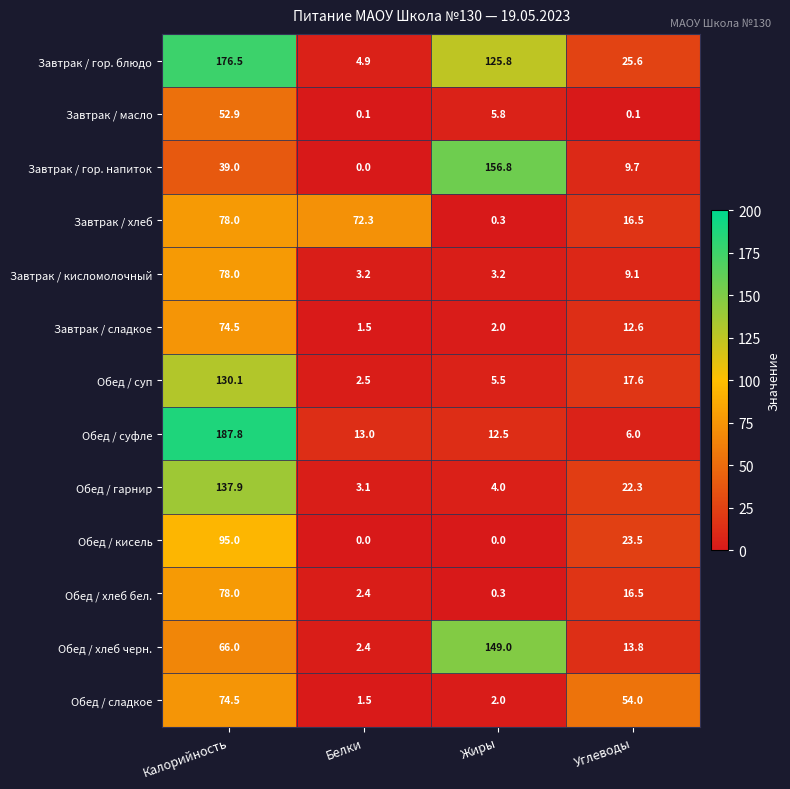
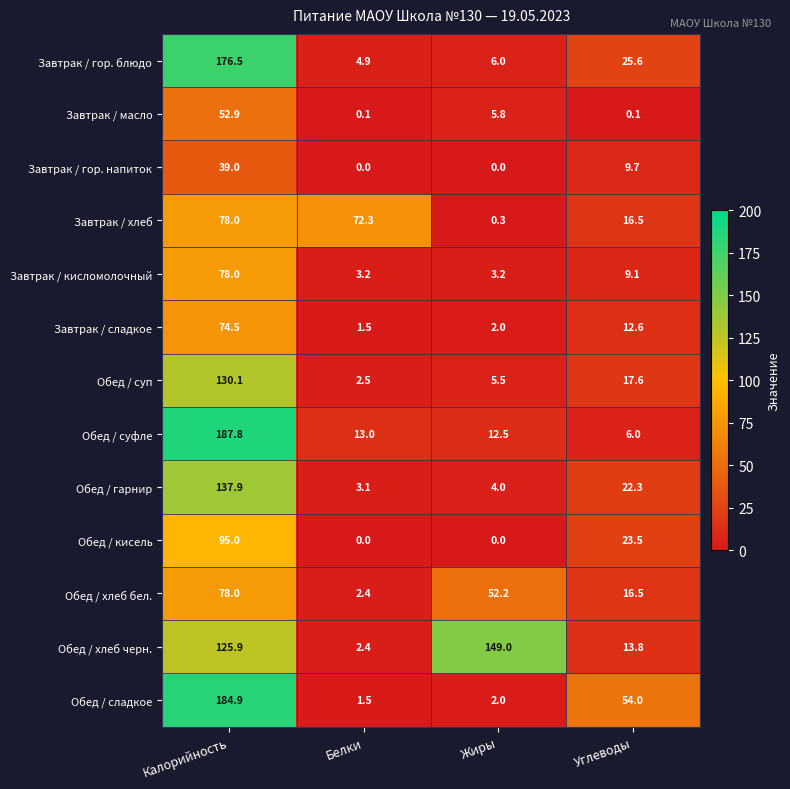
Завтрак / гор. блюдо, Жиры: 125.8 -> 6.0
Завтрак / гор. напиток, Жиры: 156.8 -> 0.0
Обед / хлеб бел., Жиры: 0.3 -> 52.2
Обед / хлеб черн., Калорийность: 66.0 -> 125.9
Обед / сладкое, Калорийность: 74.5 -> 184.9
